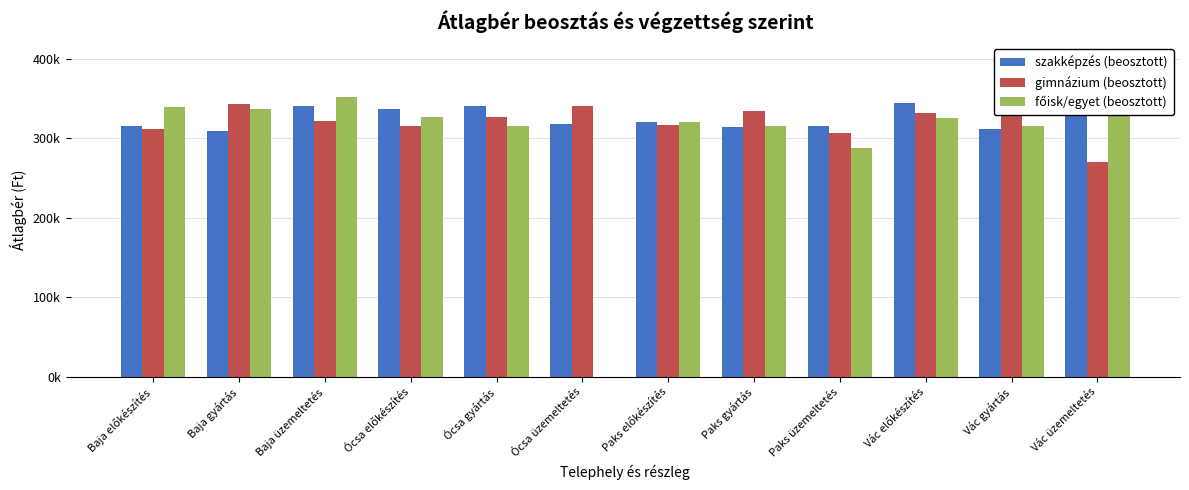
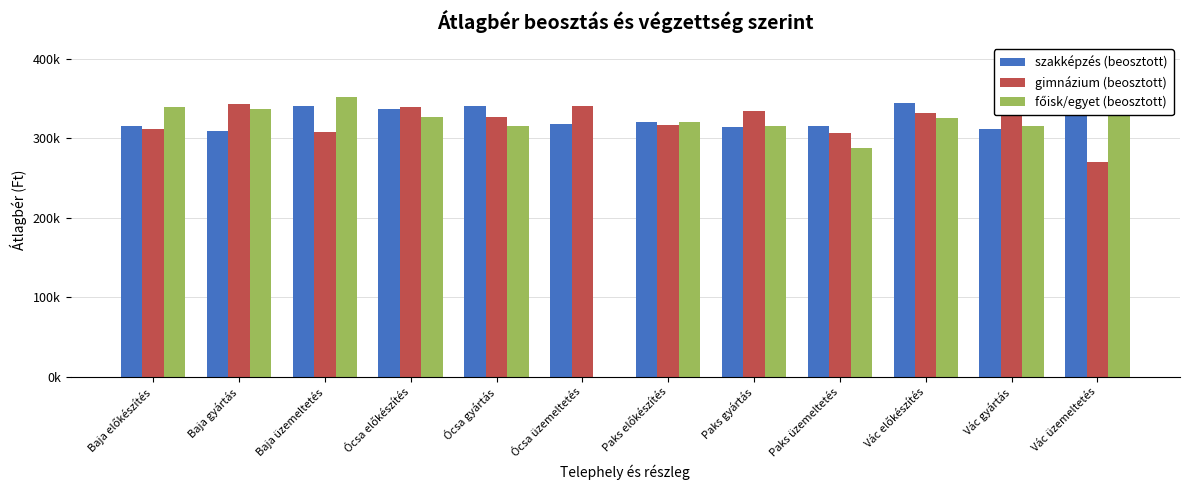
gimnázium (beosztott), Baja üzemeltetés: 320000 -> 310000
gimnázium (beosztott), Ócsa előkészítés: 320000 -> 340000
